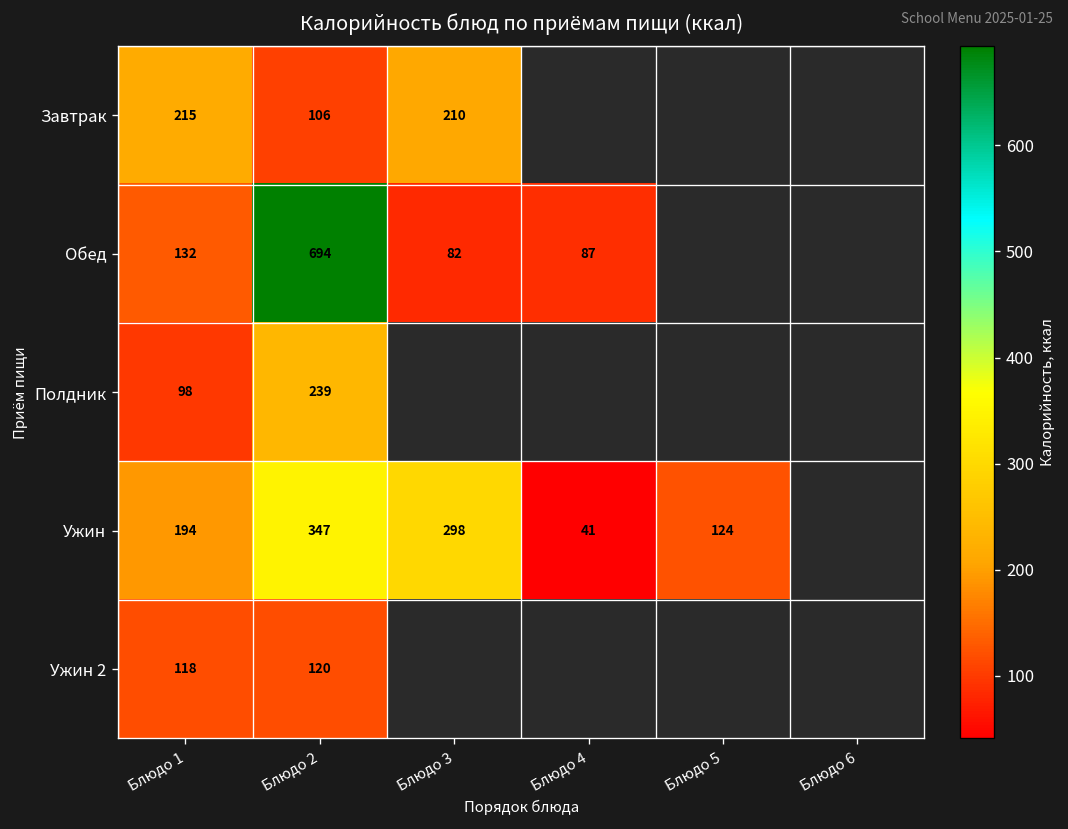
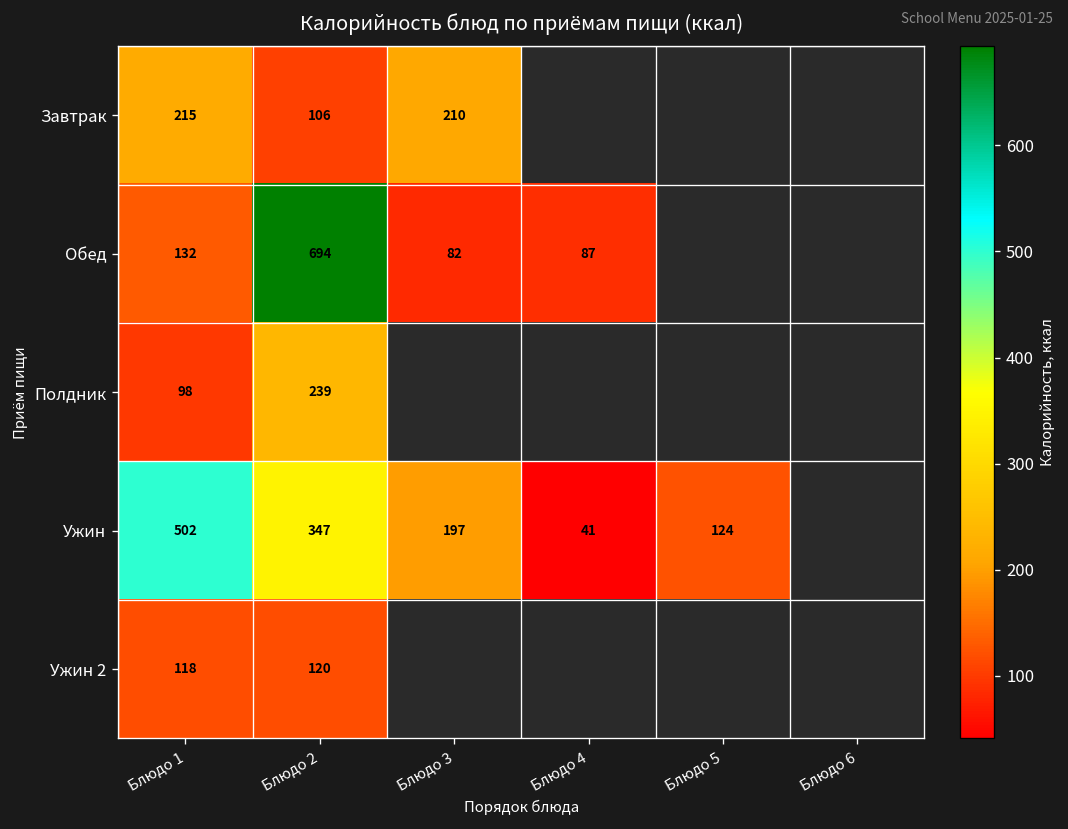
Ужин, Блюдо 1: 194 -> 502
Ужин, Блюдо 3: 298 -> 197
